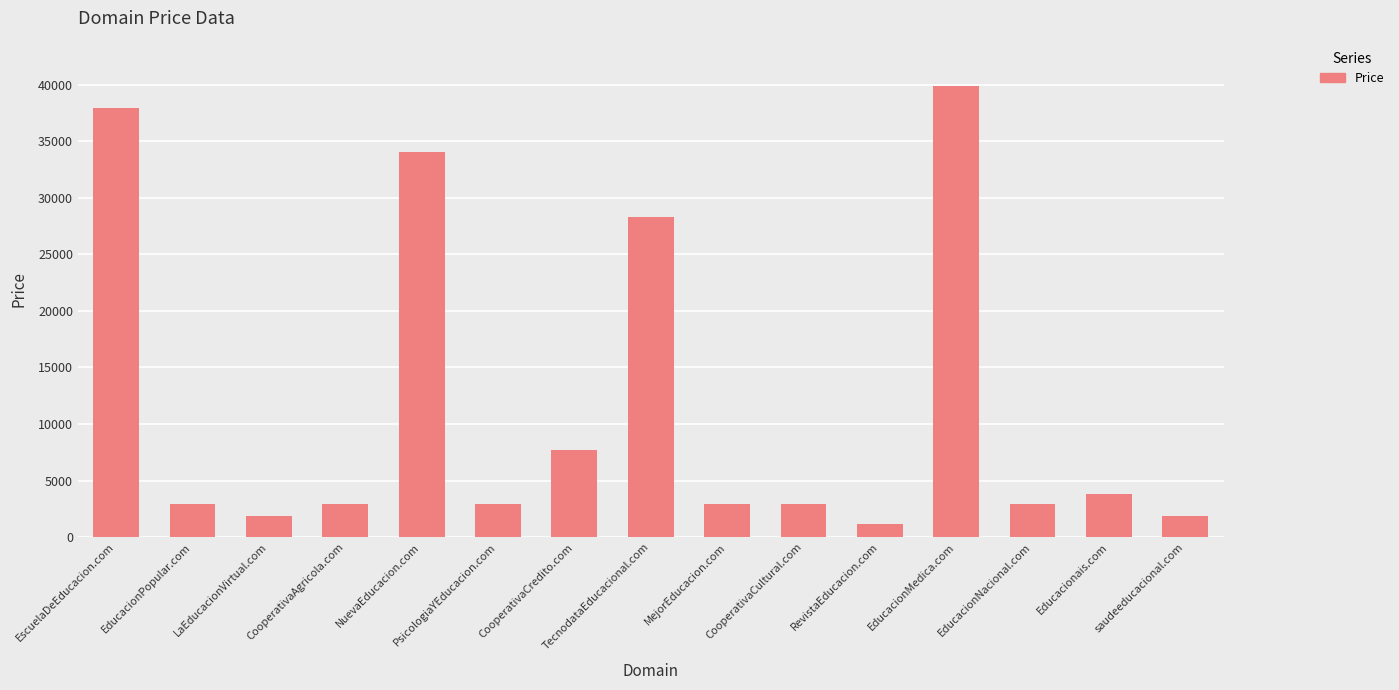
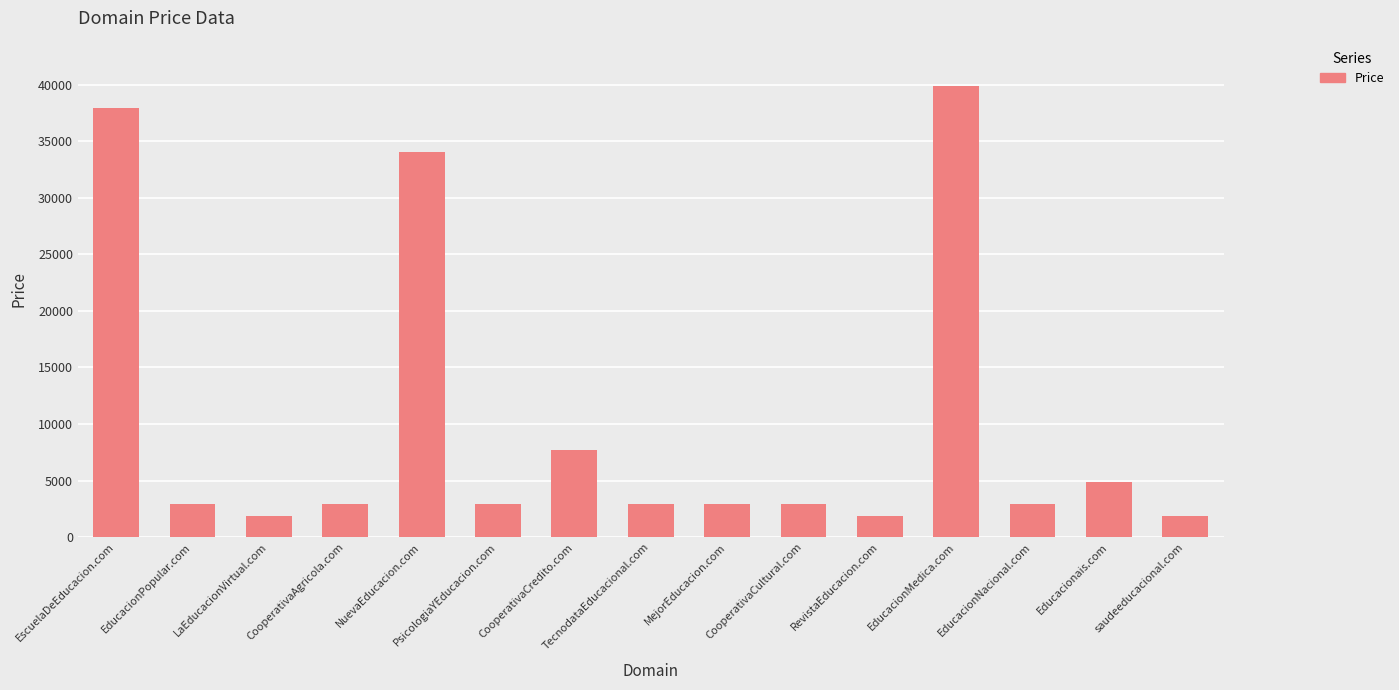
TecnodataEducacional.com: 28300 -> 2900
RevistaEducacion.com: 1100 -> 1900
Educacionais.com: 3900 -> 4900
